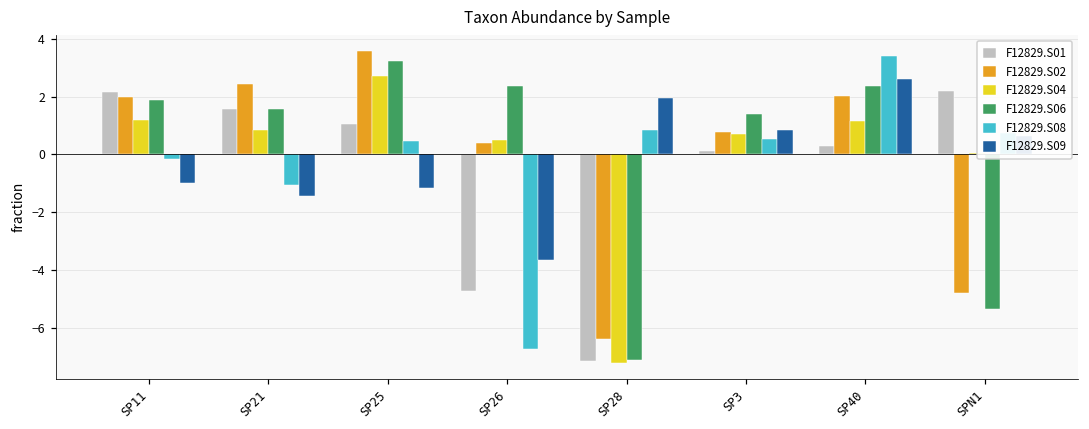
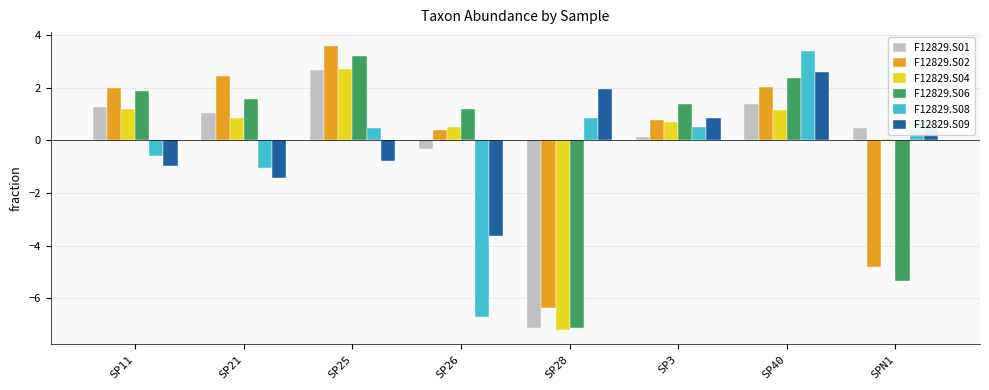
F12829.S01, SP11: 2.1 -> 1.3
F12829.S08, SP11: -0.2 -> -0.6
F12829.S01, SP21: 1.6 -> 1.0
F12829.S01, SP25: 1.1 -> 2.7
F12829.S09, SP25: -1.2 -> -0.8
F12829.S01, SP26: -4.7 -> -0.3
F12829.S06, SP26: 2.4 -> 1.2
F12829.S01, SP40: 0.3 -> 1.4
F12829.S01, SPN1: 2.2 -> 0.5
